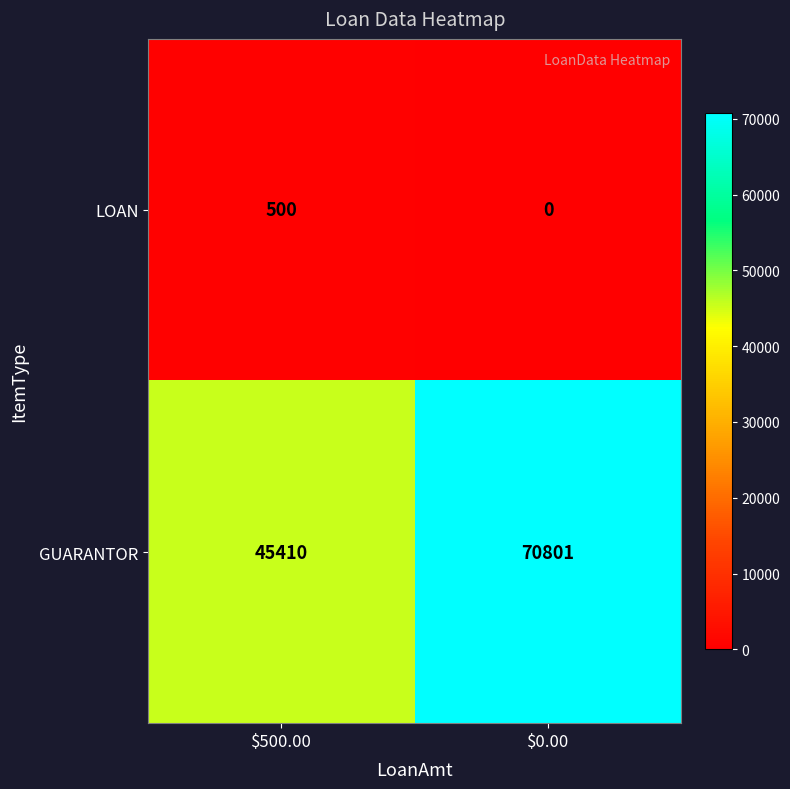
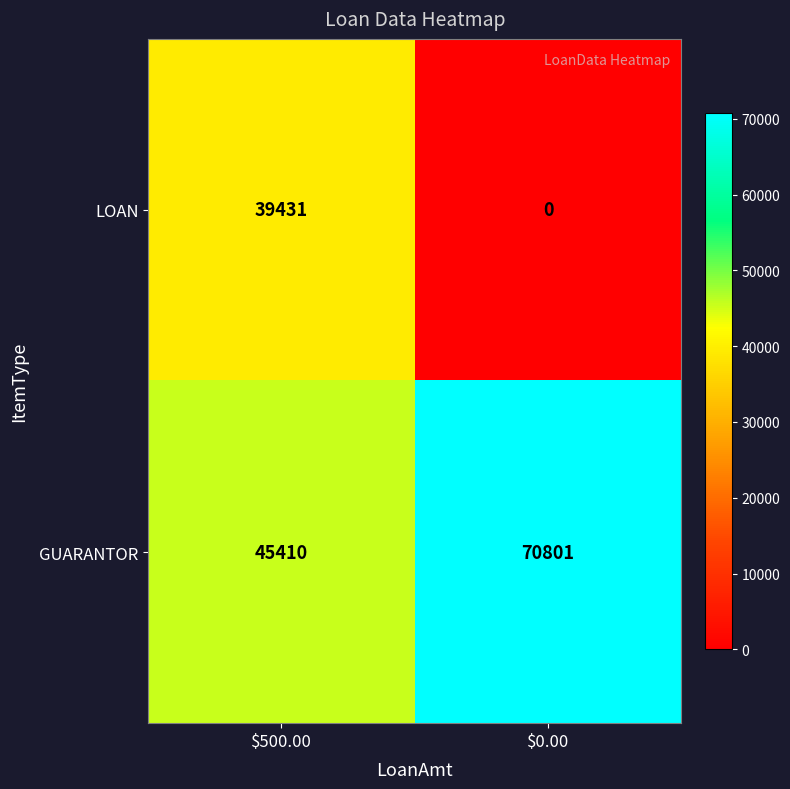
LOAN, $500.00: 500 -> 39431
